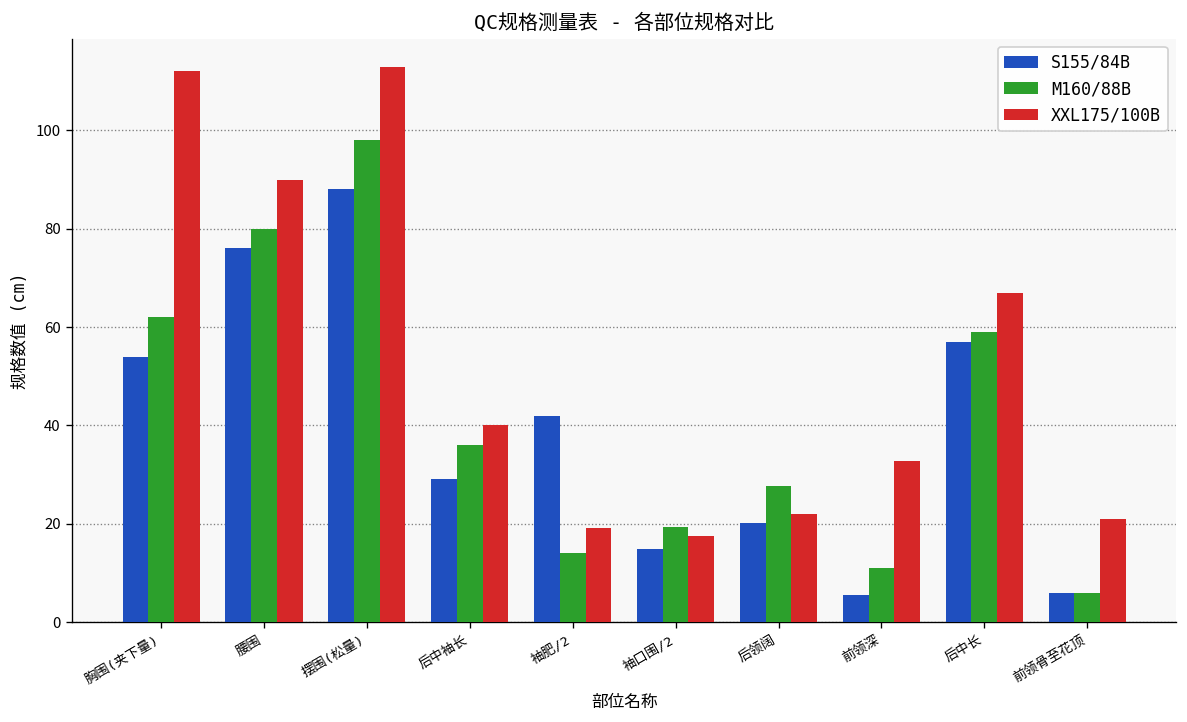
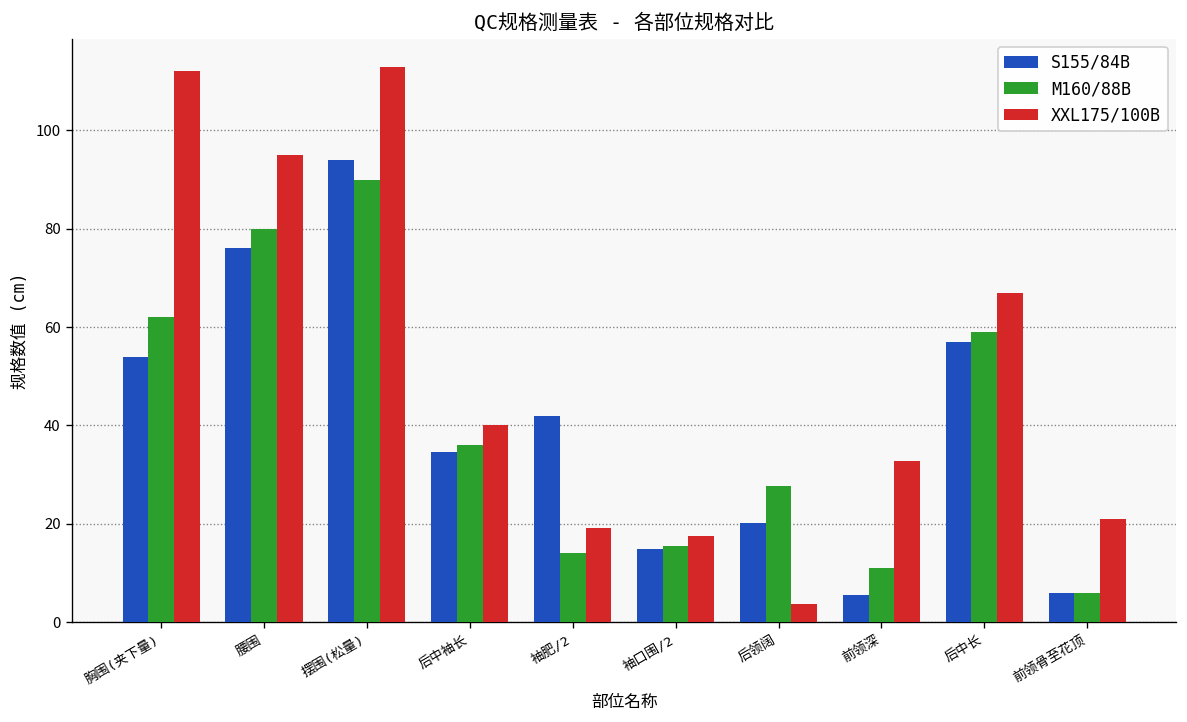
XXL175/100B, 腰围: 90 -> 95
S155/84B, 摆围(松量): 88 -> 94
M160/88B, 摆围(松量): 98 -> 90
S155/84B, 后中袖长: 29 -> 35
M160/88B, 袖口围/2: 19 -> 16
XXL175/100B, 后领阔: 22 -> 4
